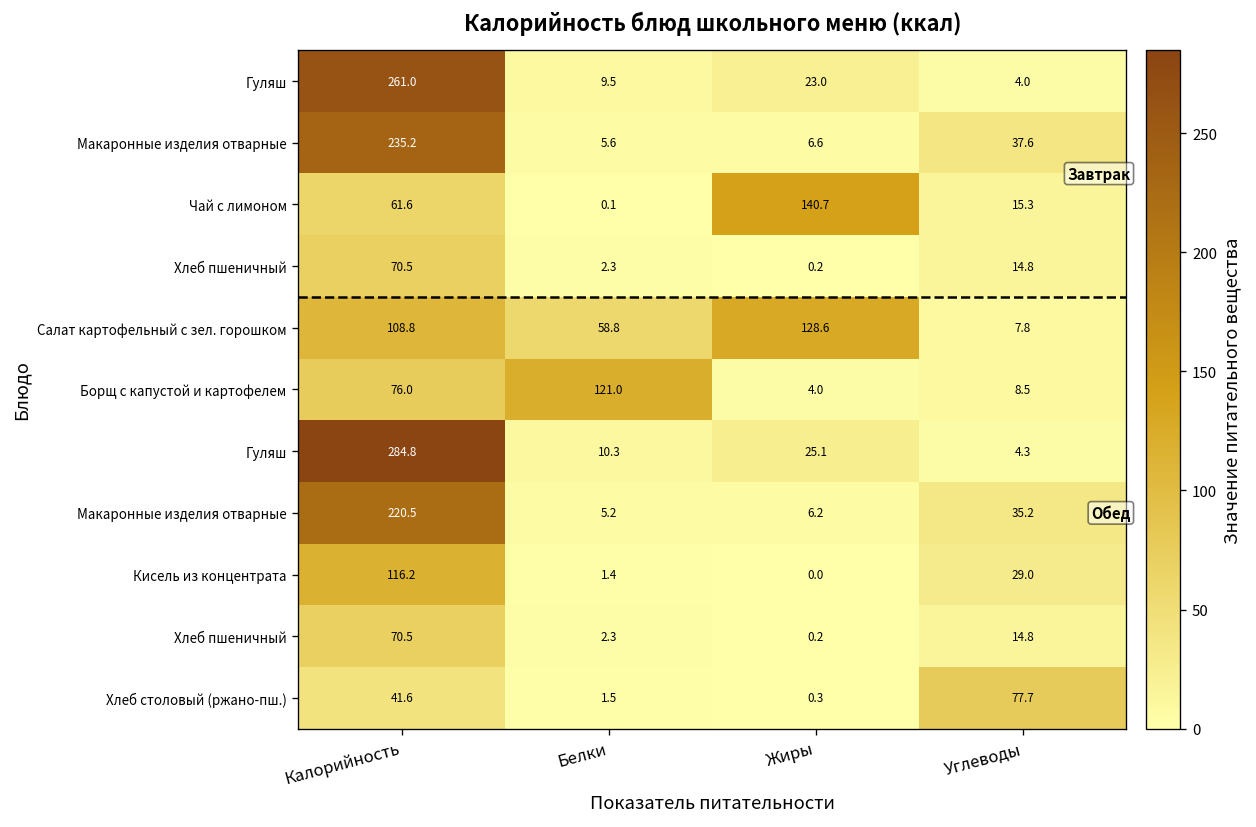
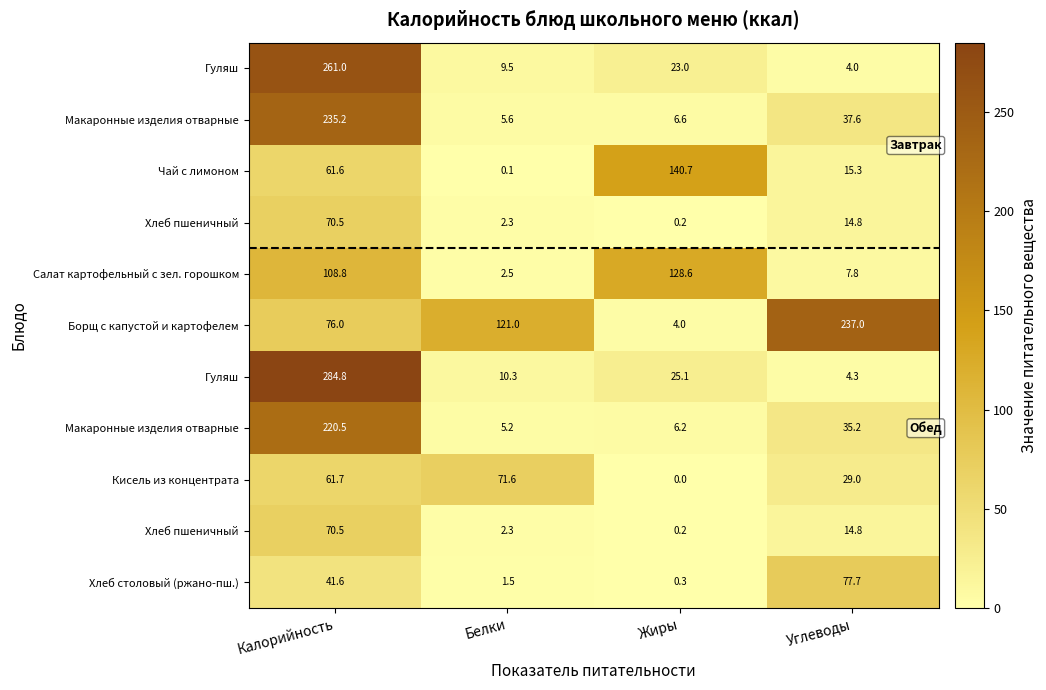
Салат картофельный с зел. горошком, Белки: 58.8 -> 2.5
Борщ с капустой и картофелем, Углеводы: 8.5 -> 237.0
Кисель из концентрата, Калорийность: 116.2 -> 61.7
Кисель из концентрата, Белки: 1.4 -> 71.6
